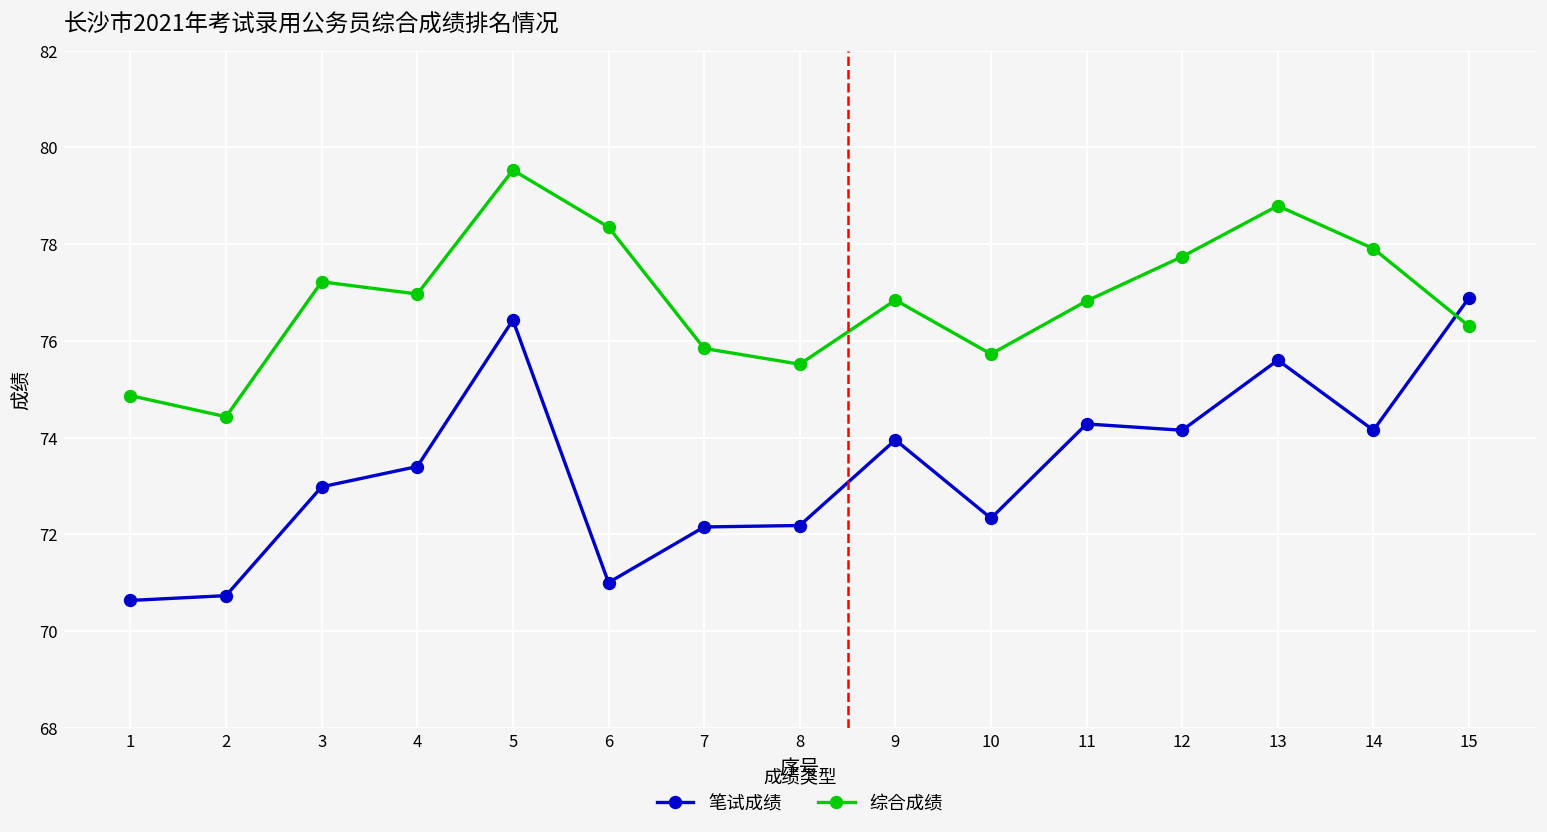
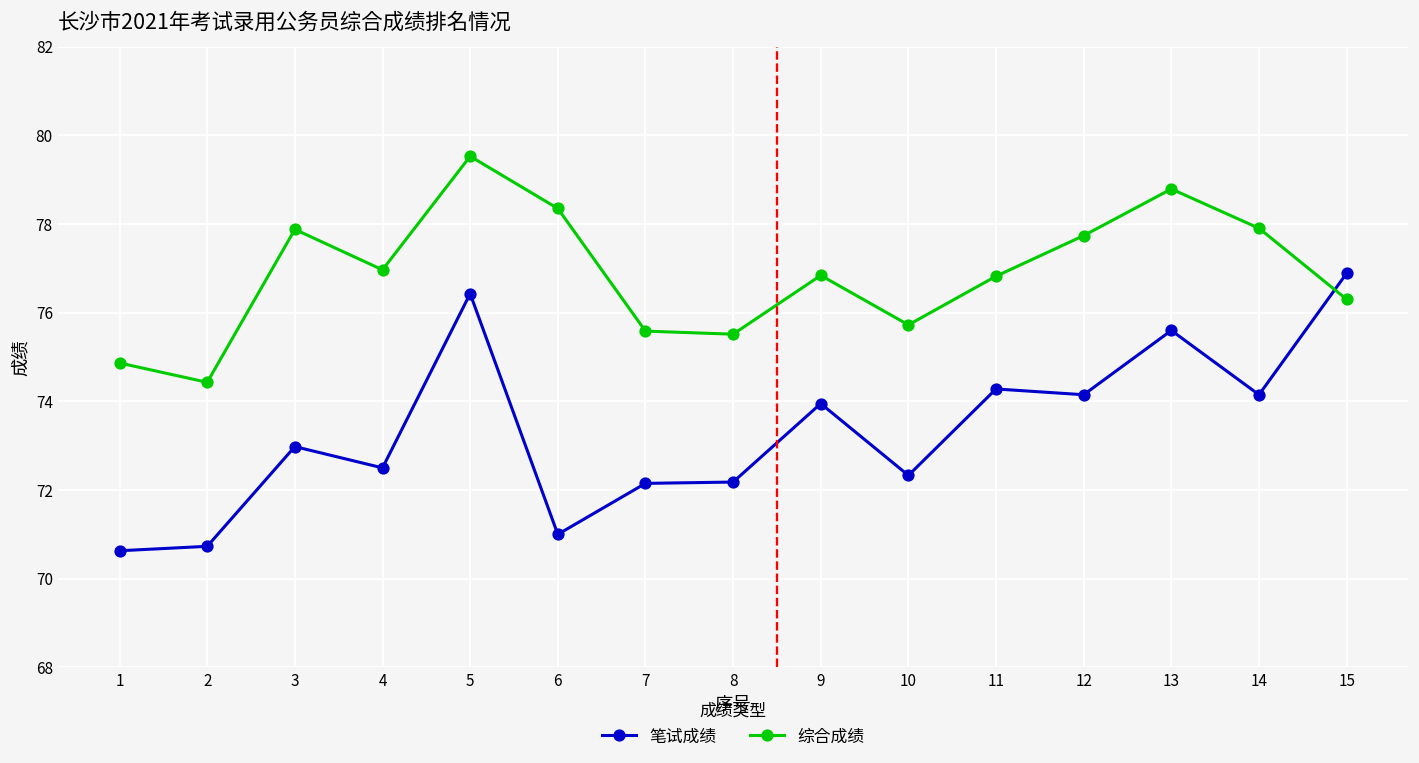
综合成绩, 3: 77.2 -> 77.9
笔试成绩, 4: 73.4 -> 72.5
综合成绩, 7: 75.8 -> 75.6
